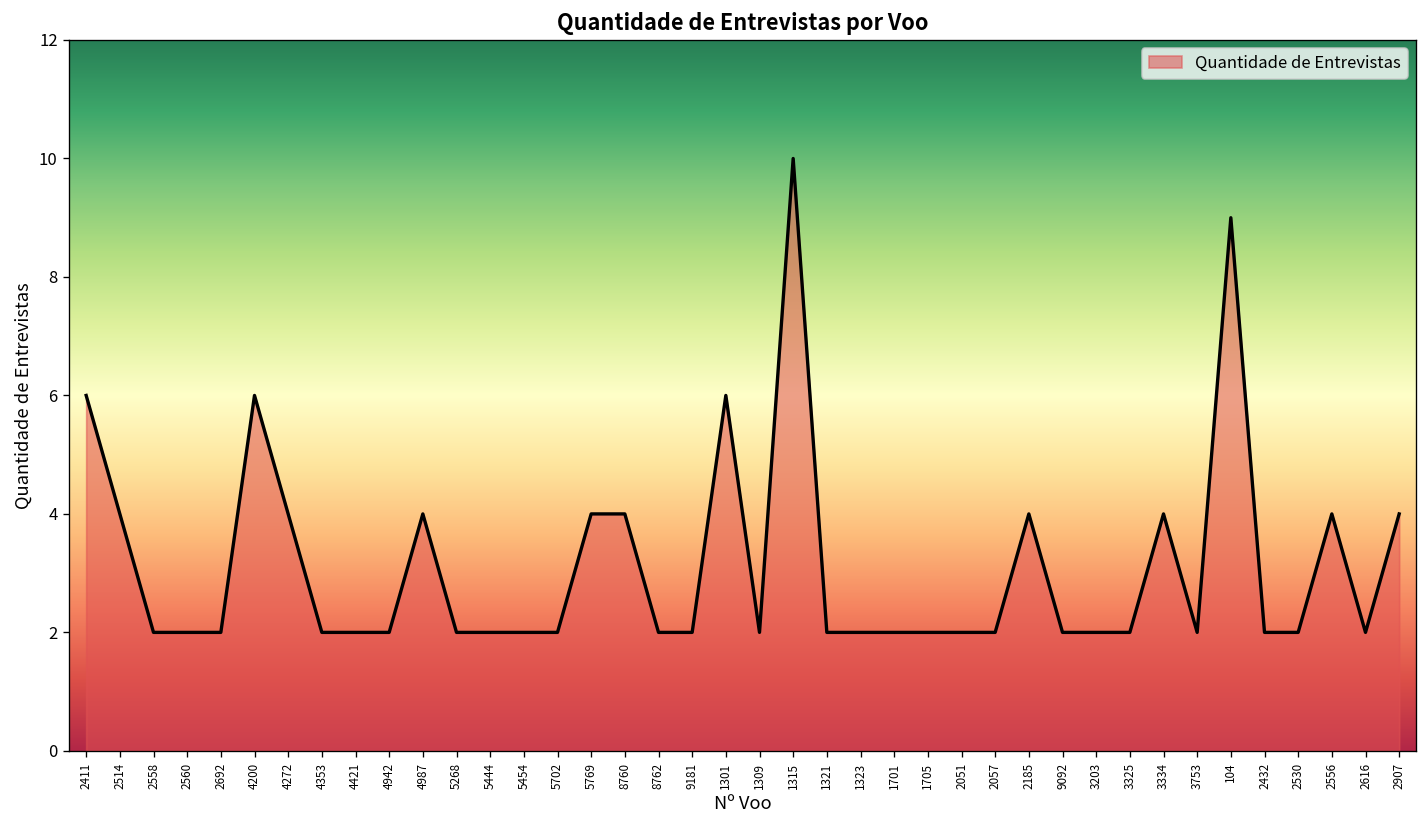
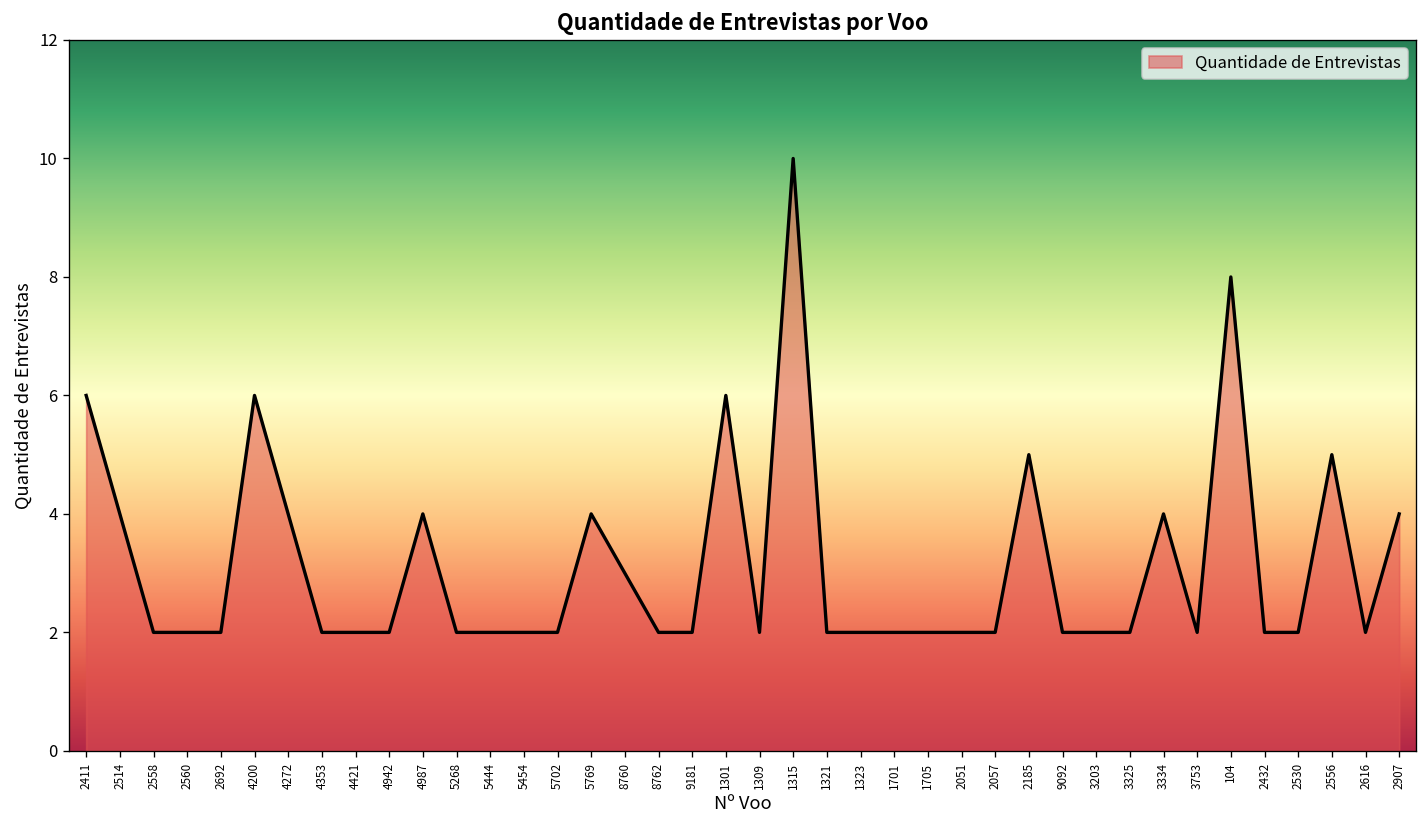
8760: 4 -> 3
2185: 4 -> 5
104: 9 -> 8
2556: 4 -> 5
